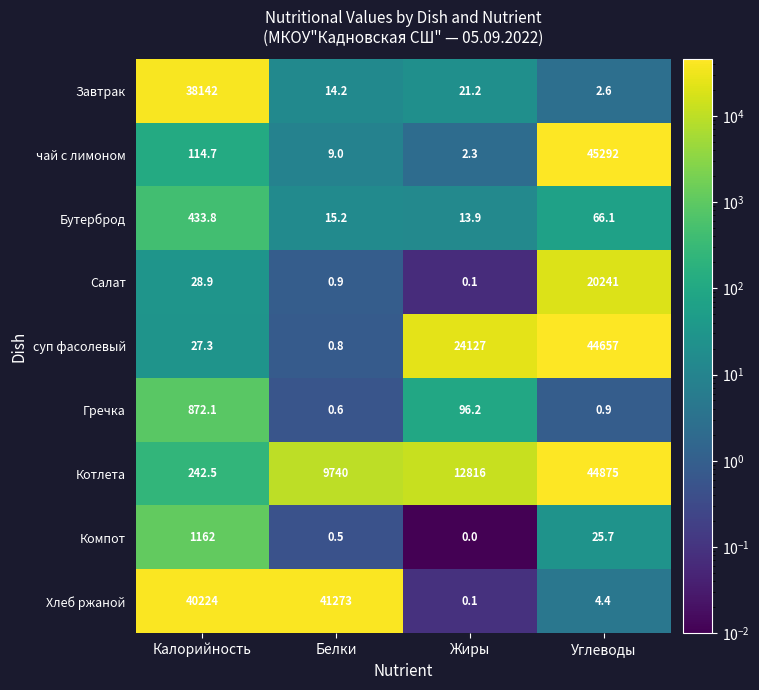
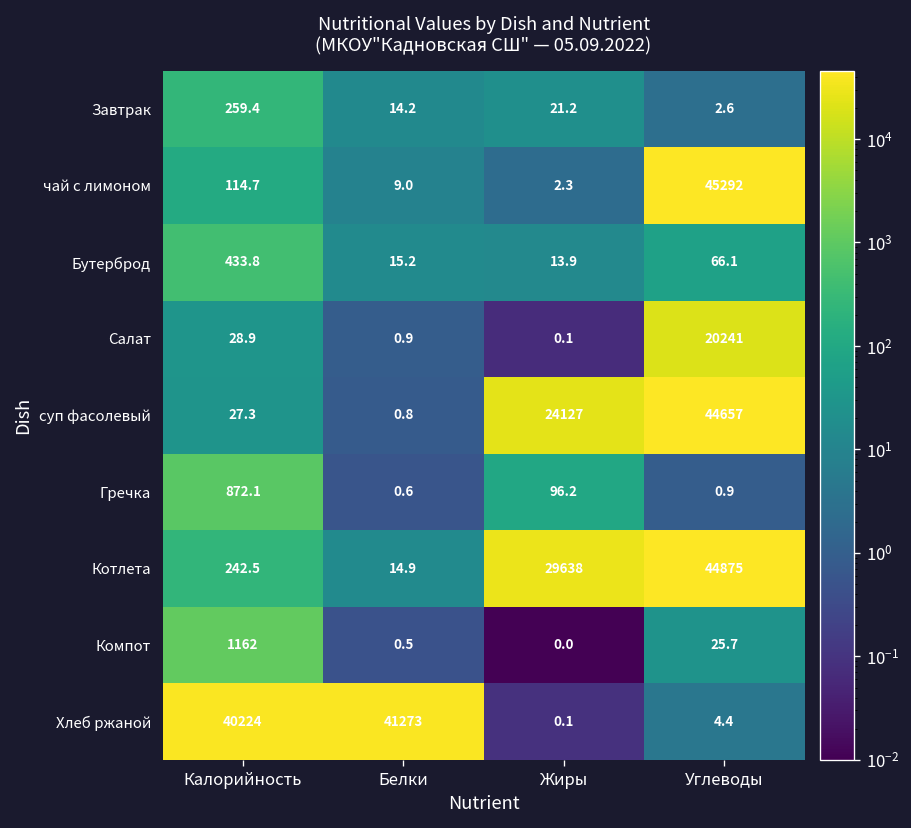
Завтрак, Калорийность: 38142 -> 259.4
Котлета, Белки: 9740 -> 14.9
Котлета, Жиры: 12816 -> 29638
